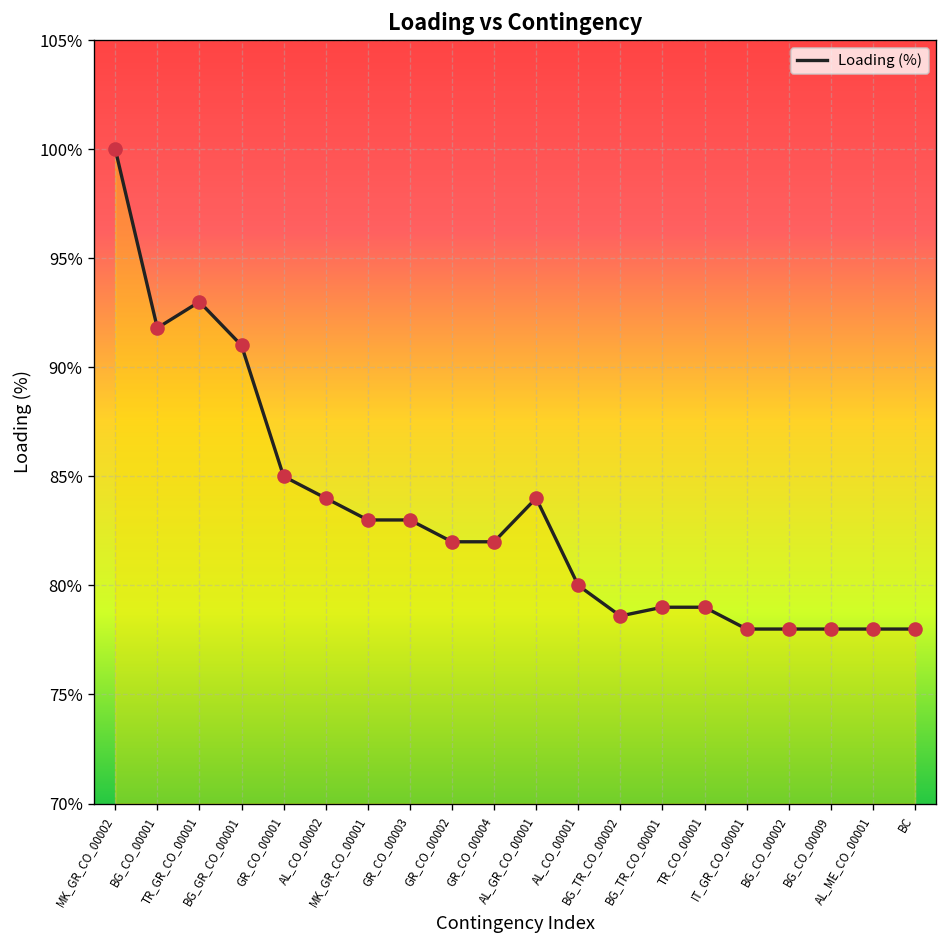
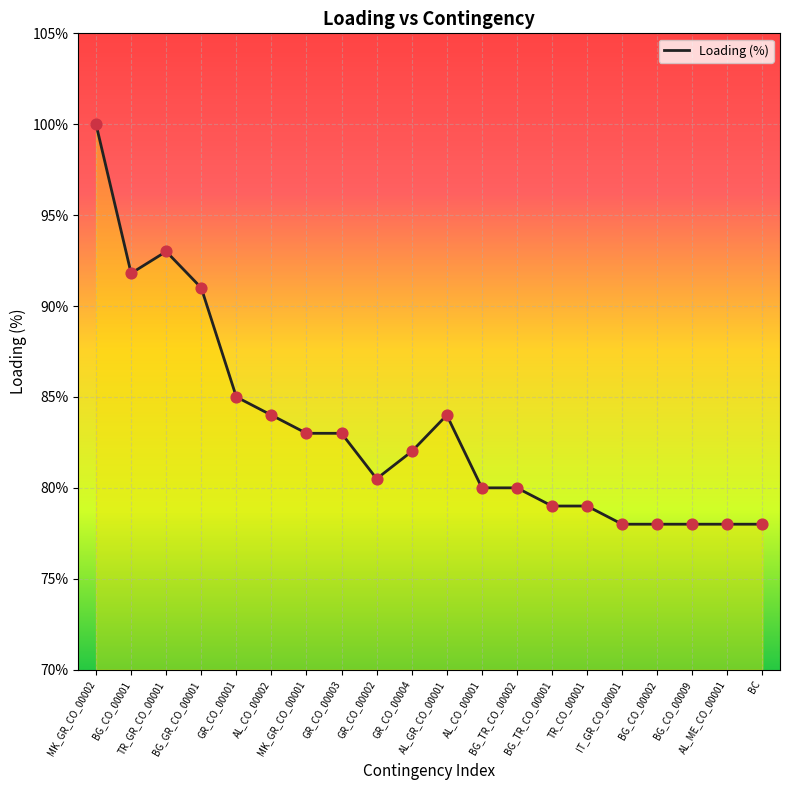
GR_CO_00002: 82.0% -> 80.5%
BG_TR_CO_00002: 78.6% -> 80.0%
